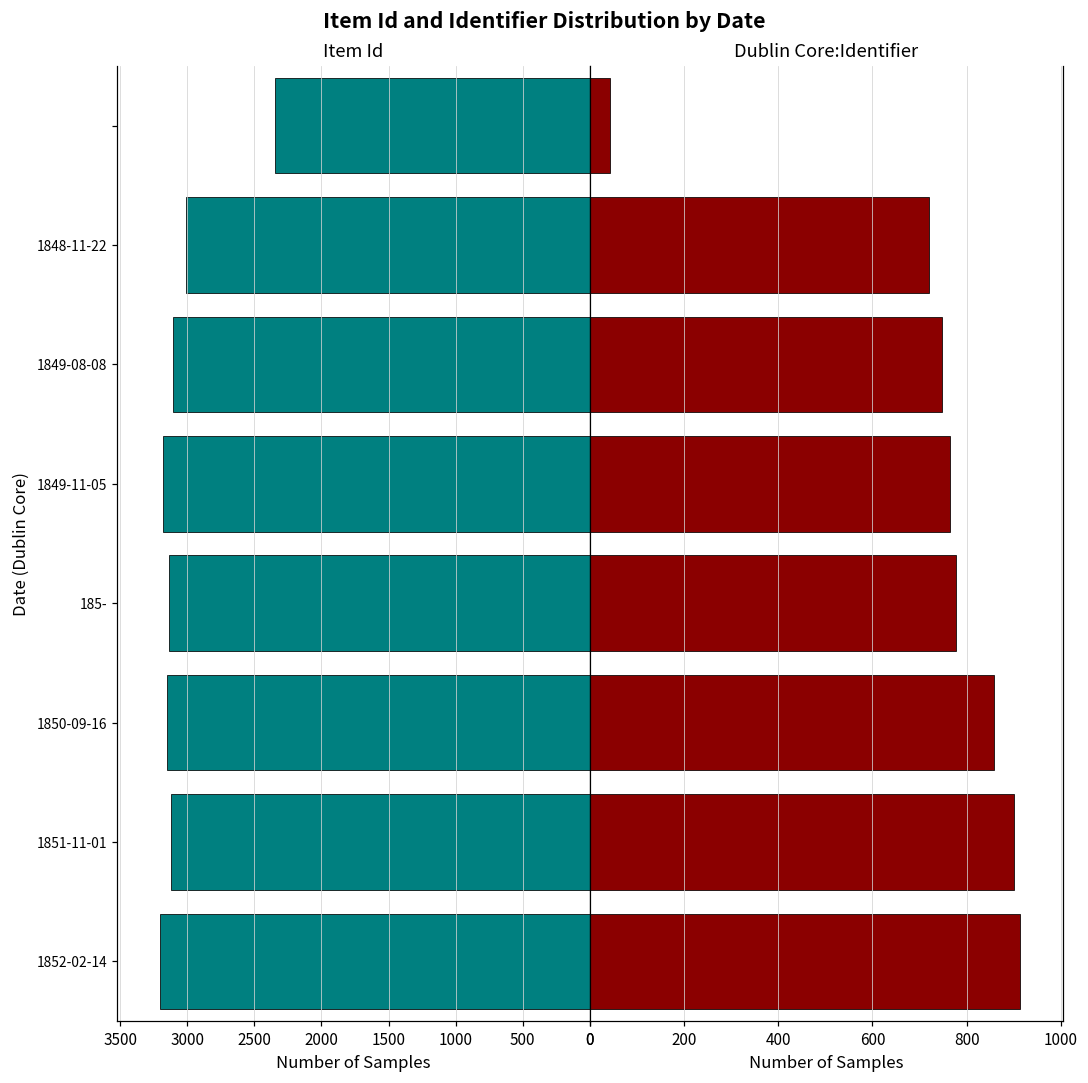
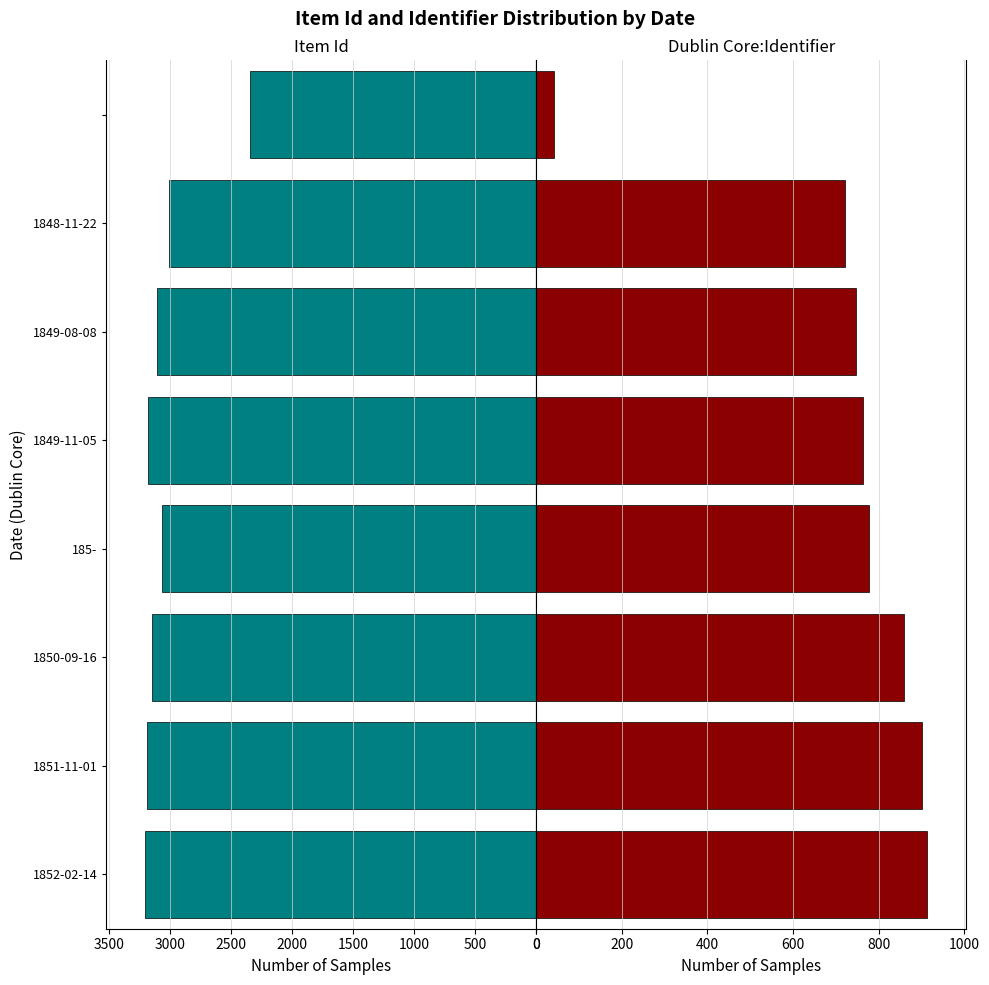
Item Id, 185-: 3140 -> 3070
Item Id, 1851-11-01: 3120 -> 3190
